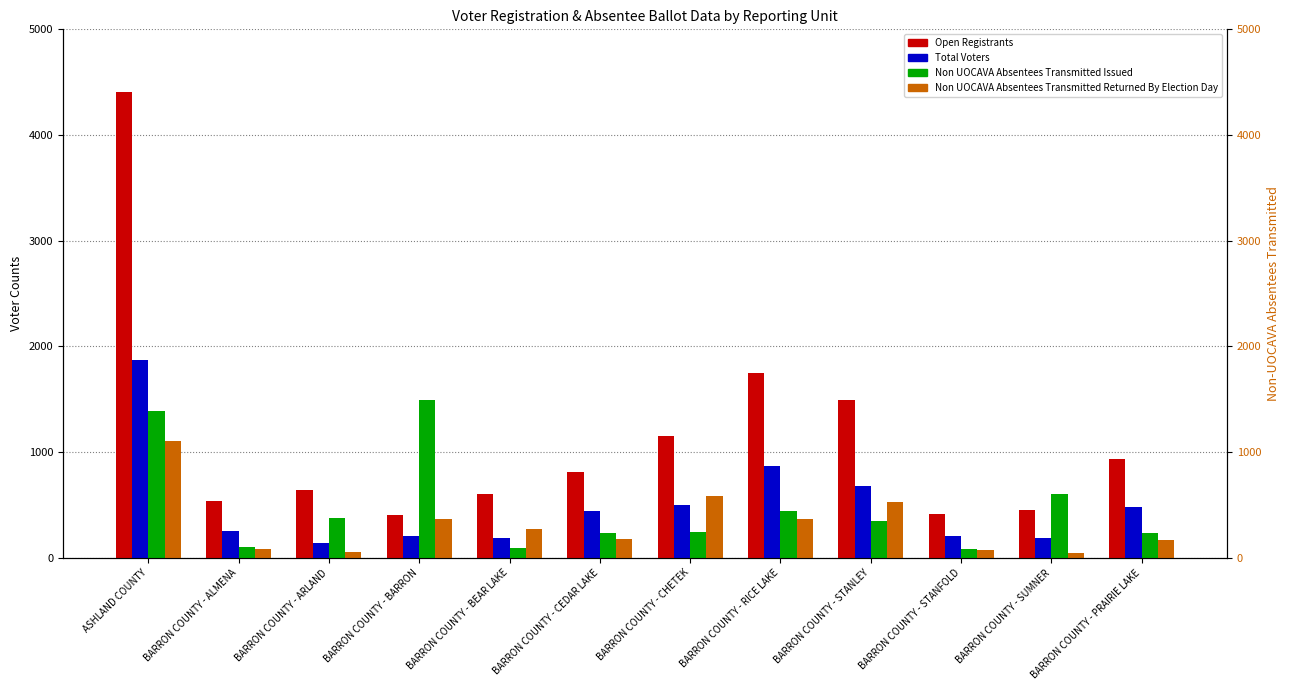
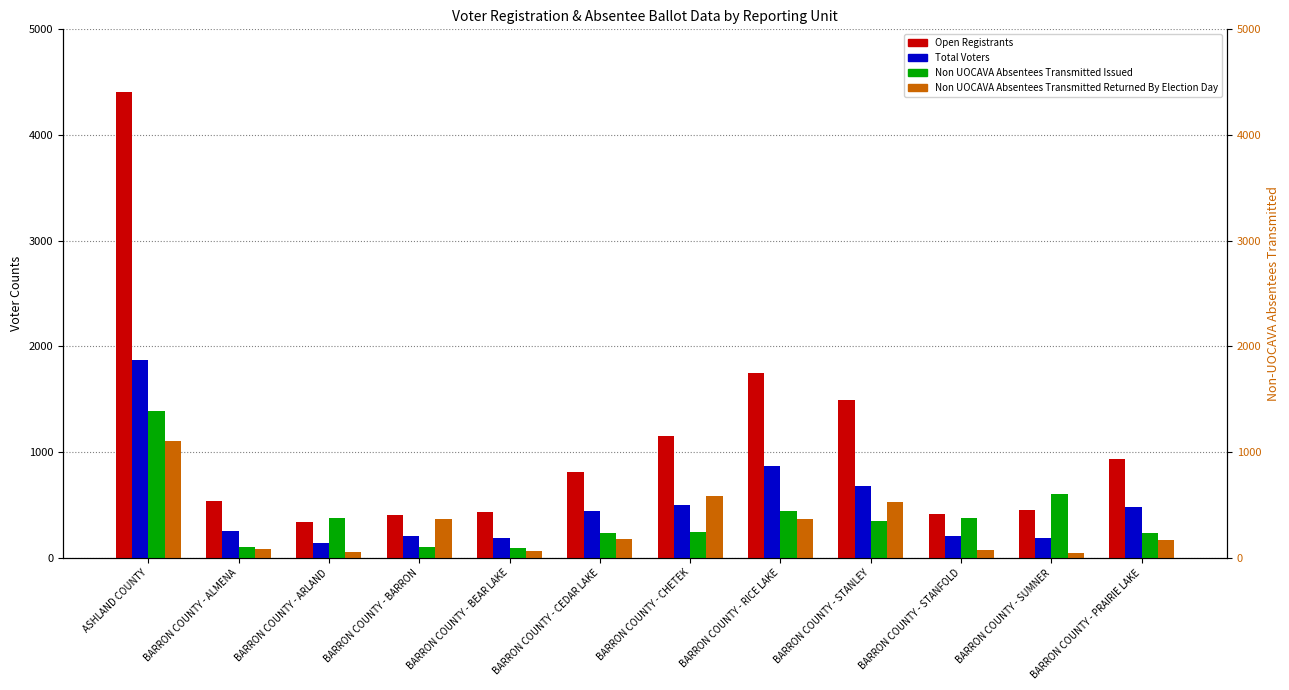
Open Registrants, BARRON COUNTY - ARLAND: 640 -> 340
Non UOCAVA Absentees Transmitted Issued, BARRON COUNTY - BARRON: 1500 -> 100
Open Registrants, BARRON COUNTY - BEAR LAKE: 610 -> 440
Non UOCAVA Absentees Transmitted Returned By Election Day, BARRON COUNTY - BEAR LAKE: 280 -> 70
Non UOCAVA Absentees Transmitted Issued, BARRON COUNTY - STANFOLD: 90 -> 380
